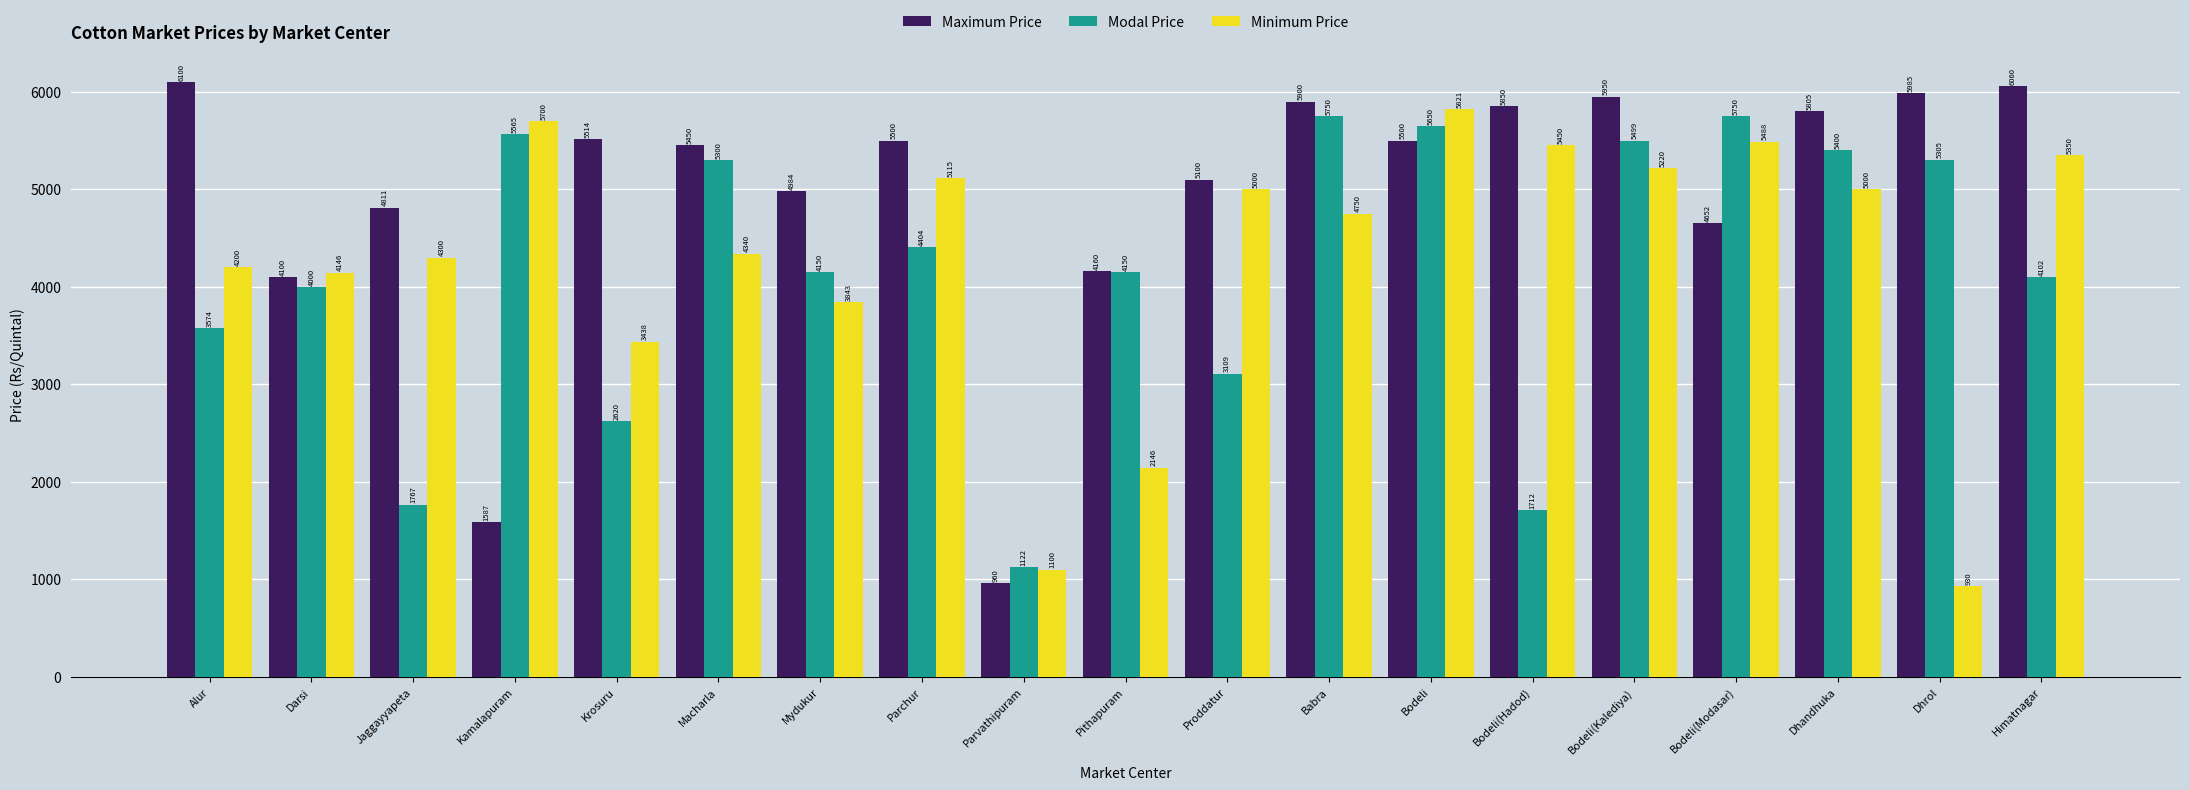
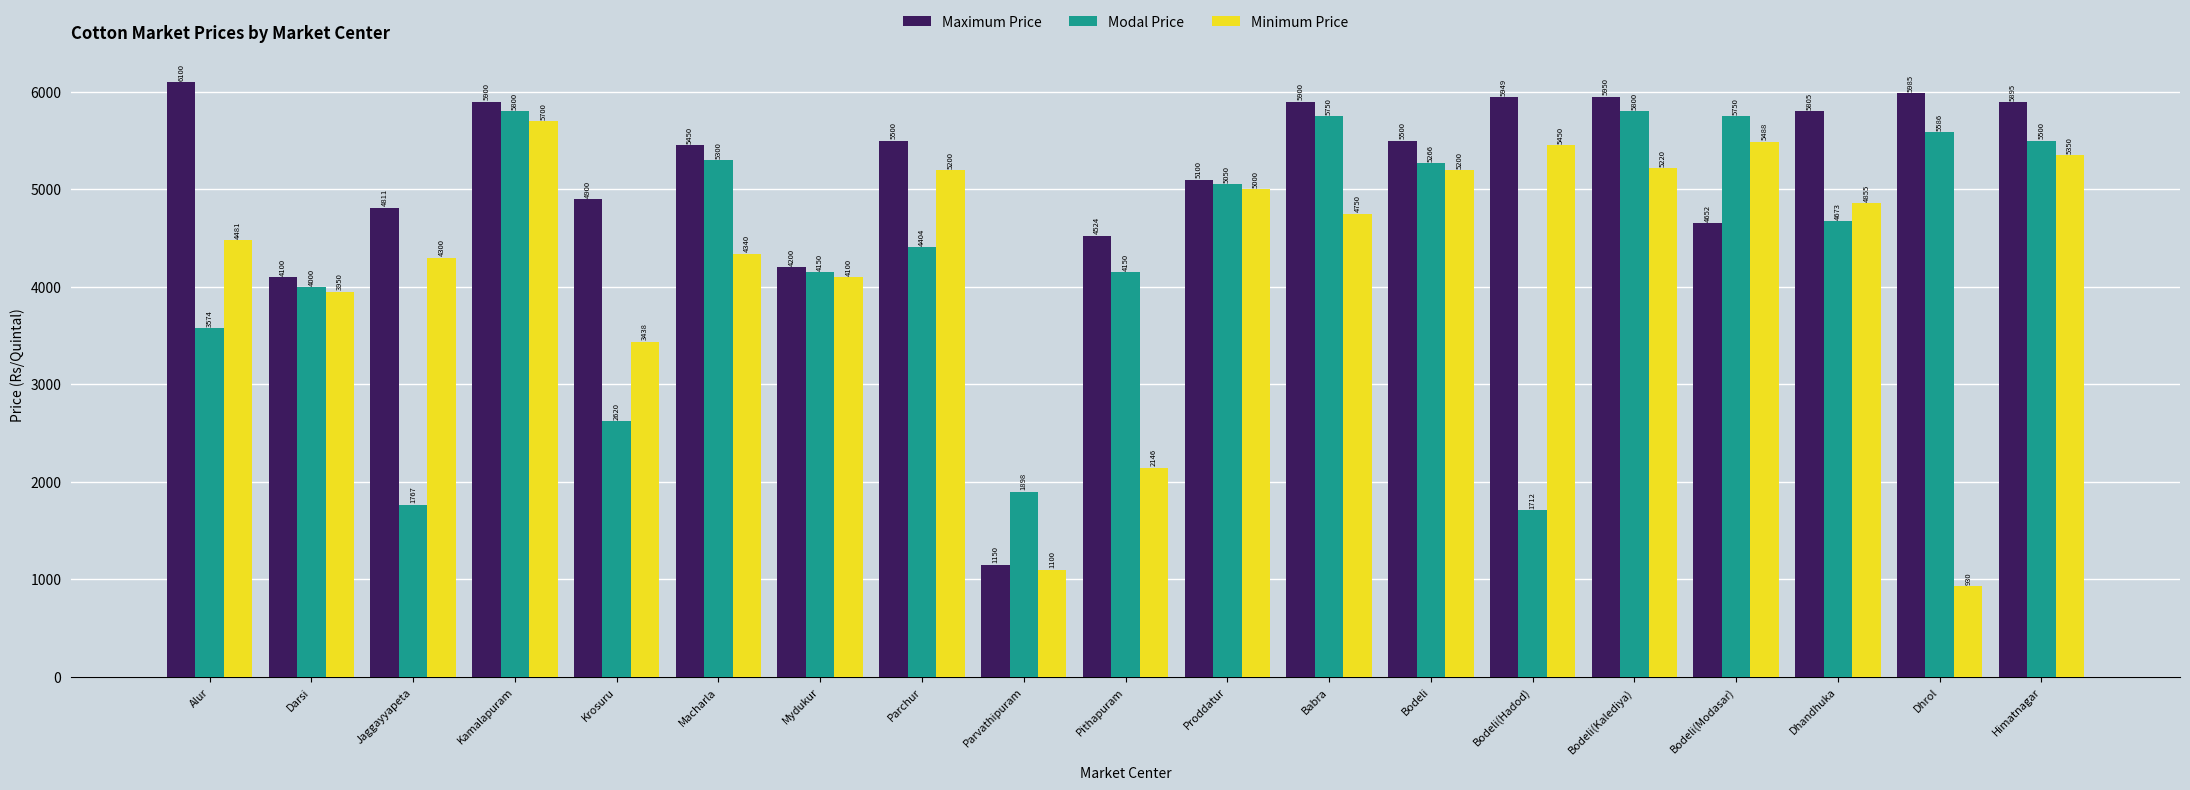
Minimum Price, Alur: 4200 -> 4481
Minimum Price, Darsi: 4146 -> 3950
Maximum Price, Kamalapuram: 1587 -> 5900
Modal Price, Kamalapuram: 5565 -> 5800
Maximum Price, Krosuru: 5514 -> 4900
Maximum Price, Mydukur: 4984 -> 4200
Minimum Price, Mydukur: 3843 -> 4100
Minimum Price, Parchur: 5115 -> 5200
Maximum Price, Parvathipuram: 960 -> 1150
Modal Price, Parvathipuram: 1122 -> 1898
Maximum Price, Pithapuram: 4160 -> 4524
Modal Price, Proddatur: 3109 -> 5050
Modal Price, Bodeli: 5650 -> 5266
Minimum Price, Bodeli: 5821 -> 5200
Maximum Price, Bodeli(Hadod): 5850 -> 5949
Modal Price, Bodeli(Kalediya): 5499 -> 5800
Modal Price, Dhandhuka: 5400 -> 4673
Minimum Price, Dhandhuka: 5000 -> 4855
Modal Price, Dhrol: 5305 -> 5586
Maximum Price, Himatnagar: 6060 -> 5895
Modal Price, Himatnagar: 4102 -> 5500
